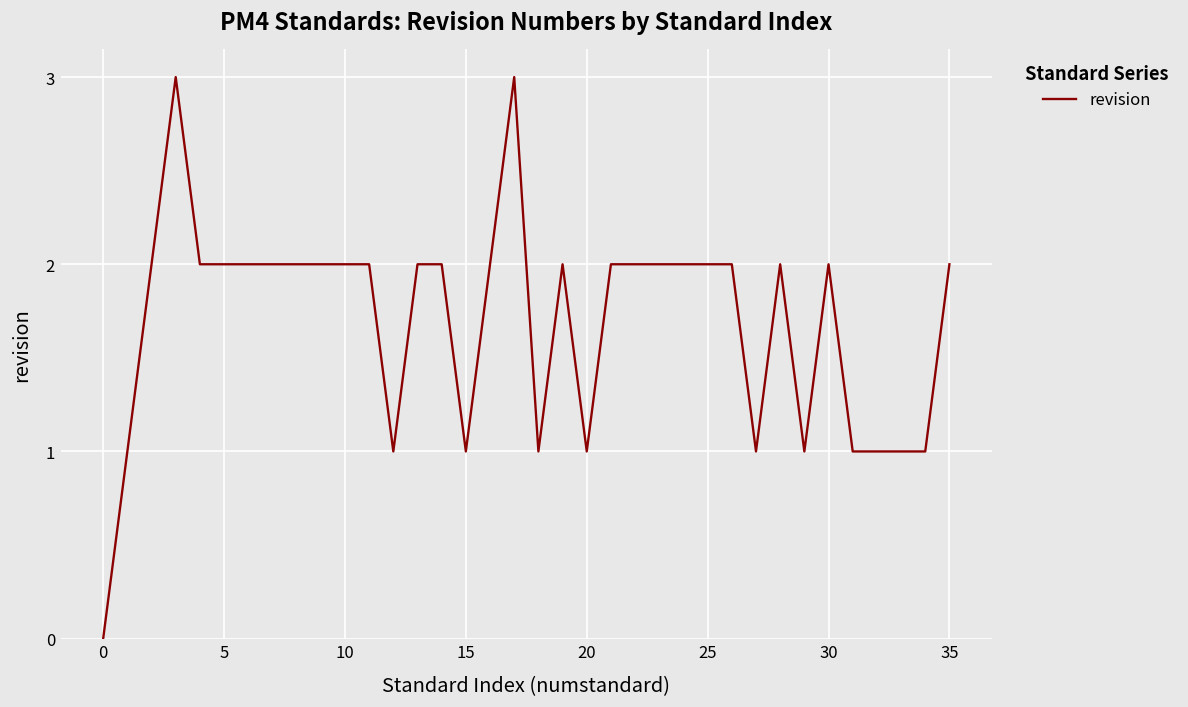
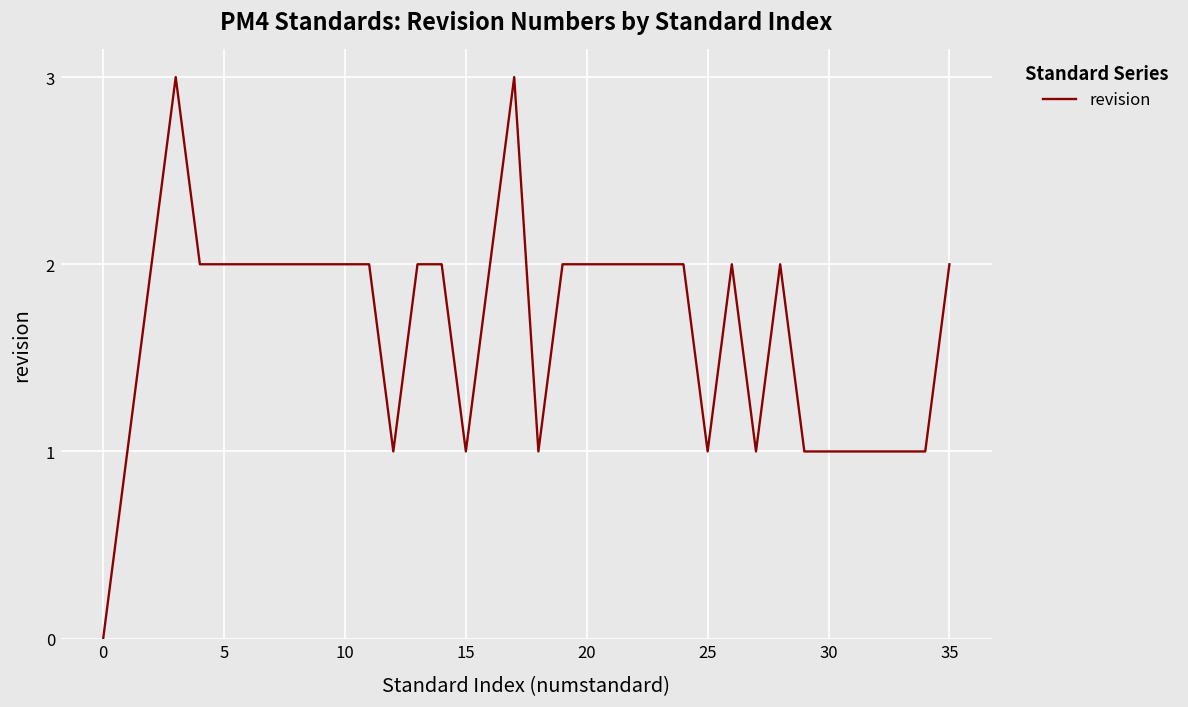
20: 1 -> 2
25: 2 -> 1
30: 2 -> 1
